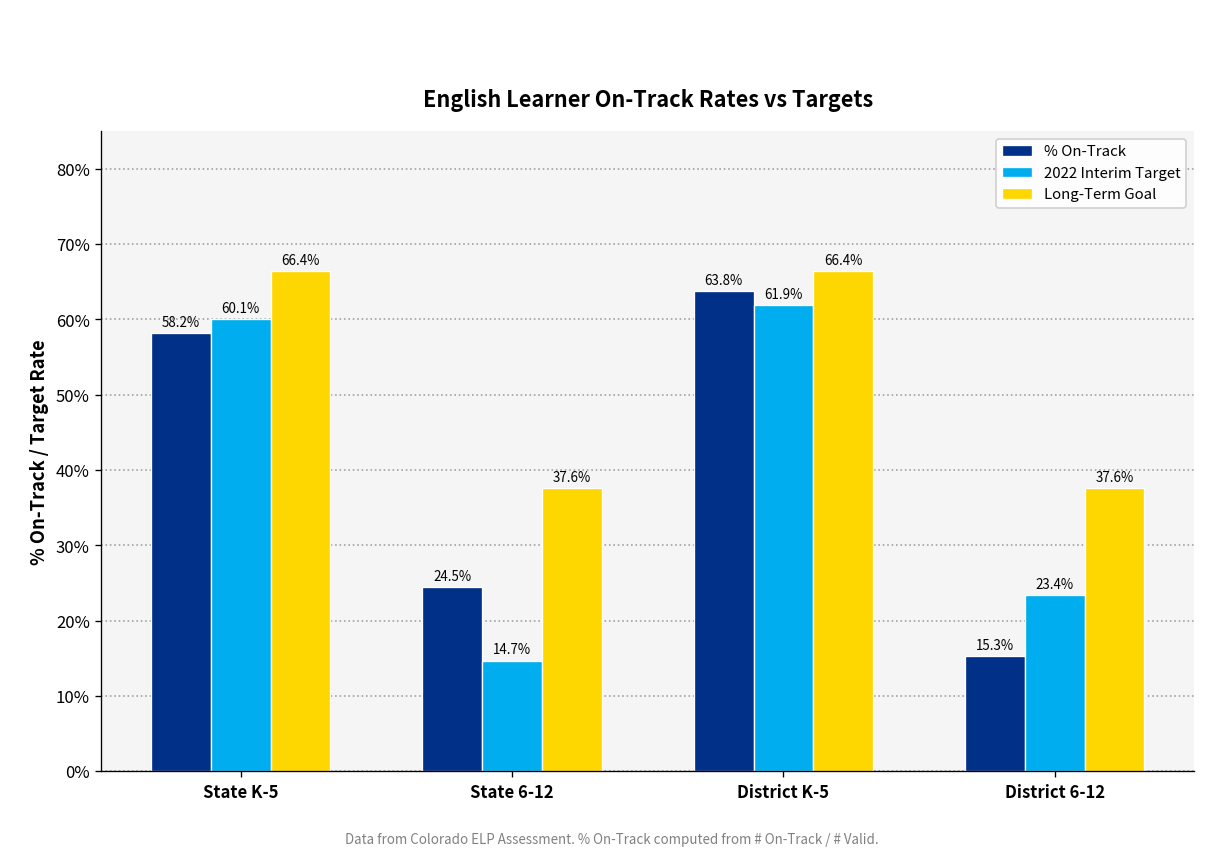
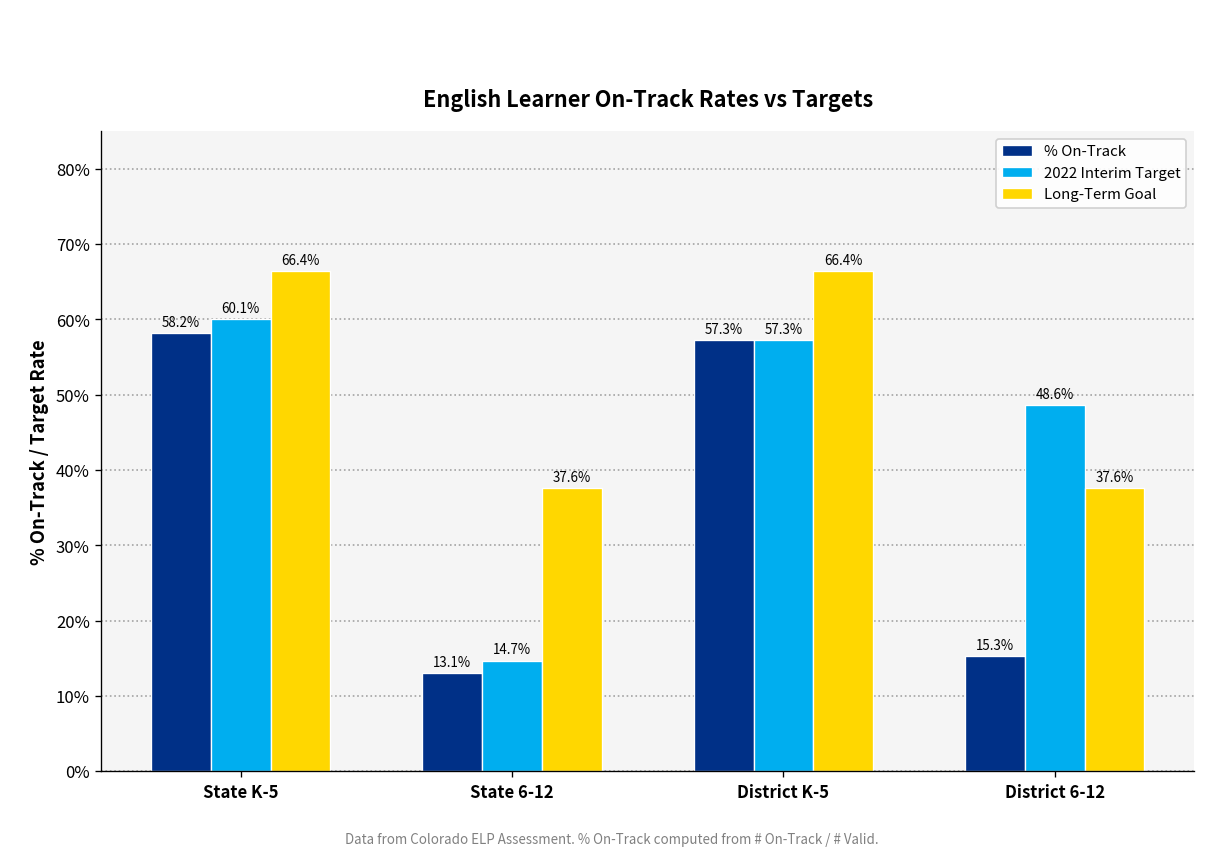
% On-Track, State 6-12: 24.5% -> 13.1%
% On-Track, District K-5: 63.8% -> 57.3%
2022 Interim Target, District K-5: 61.9% -> 57.3%
2022 Interim Target, District 6-12: 23.4% -> 48.6%
